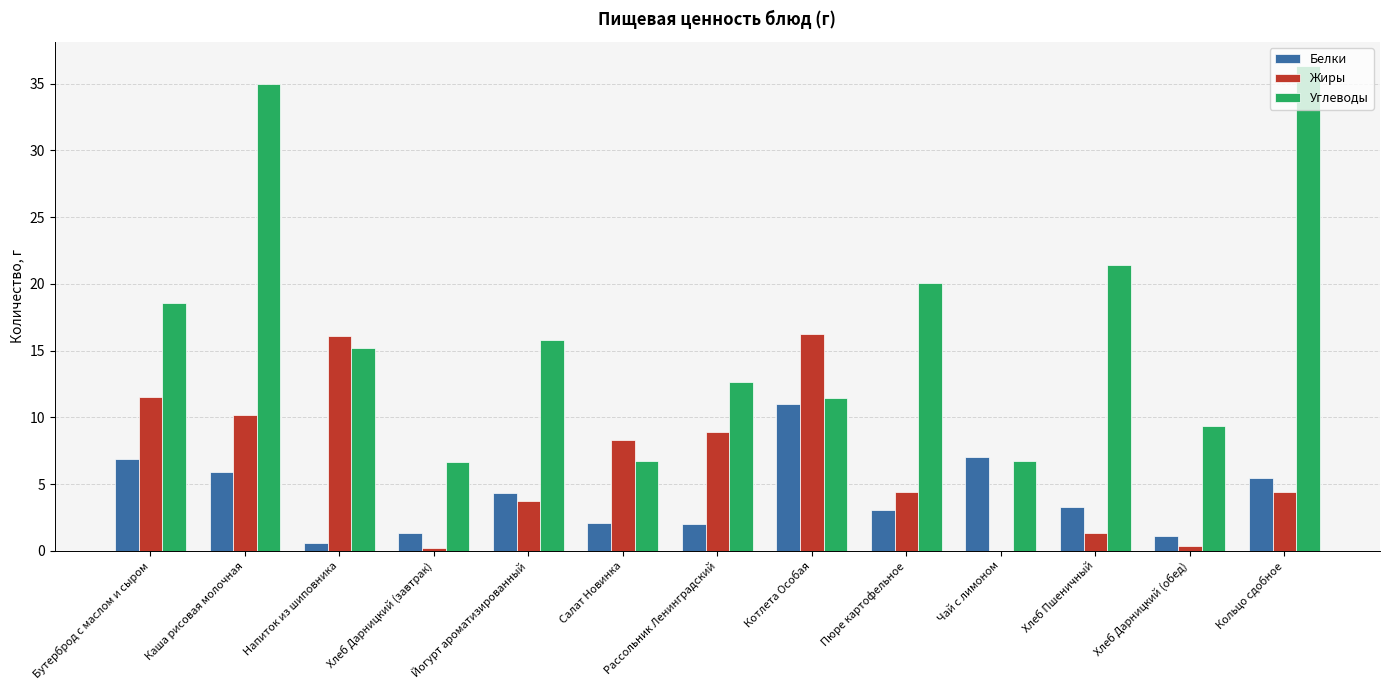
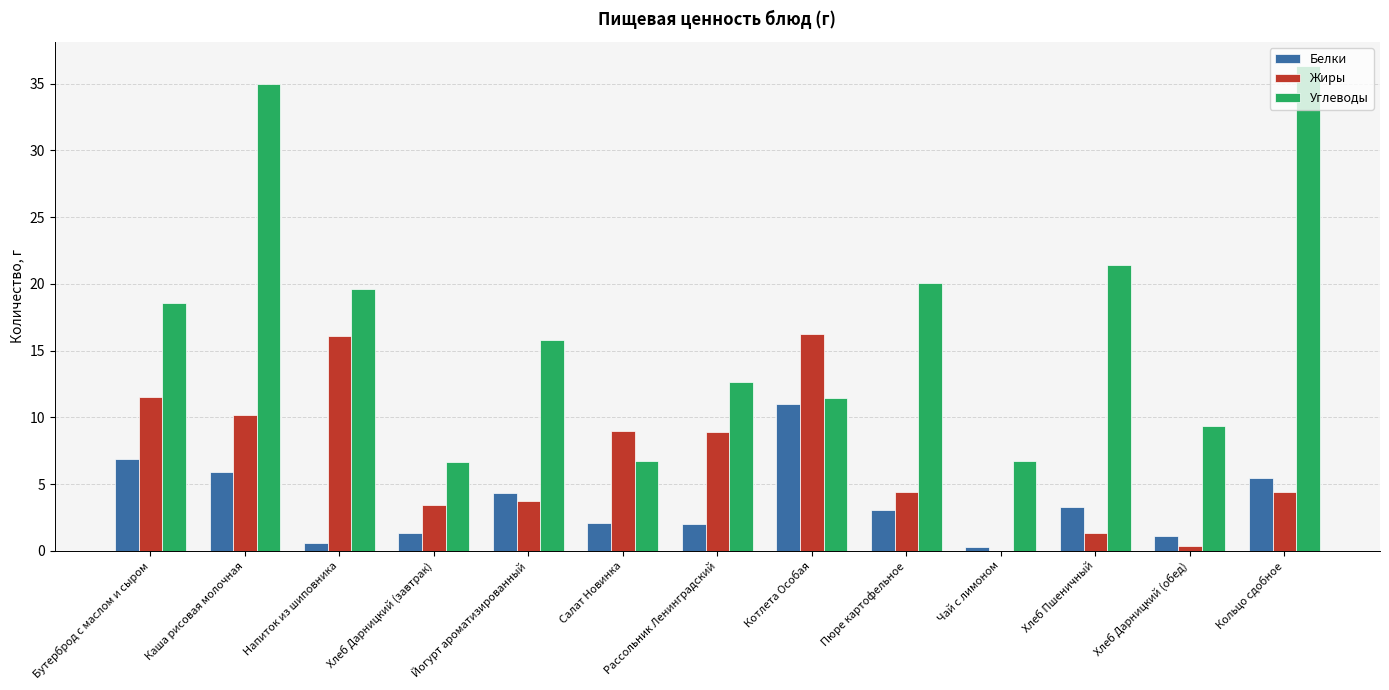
Углеводы, Напиток из шиповника: 15.2 -> 19.6
Жиры, Хлеб Дарницкий (завтрак): 0.2 -> 3.4
Жиры, Салат Новинка: 8.3 -> 9.0
Белки, Чай с лимоном: 7.0 -> 0.3
